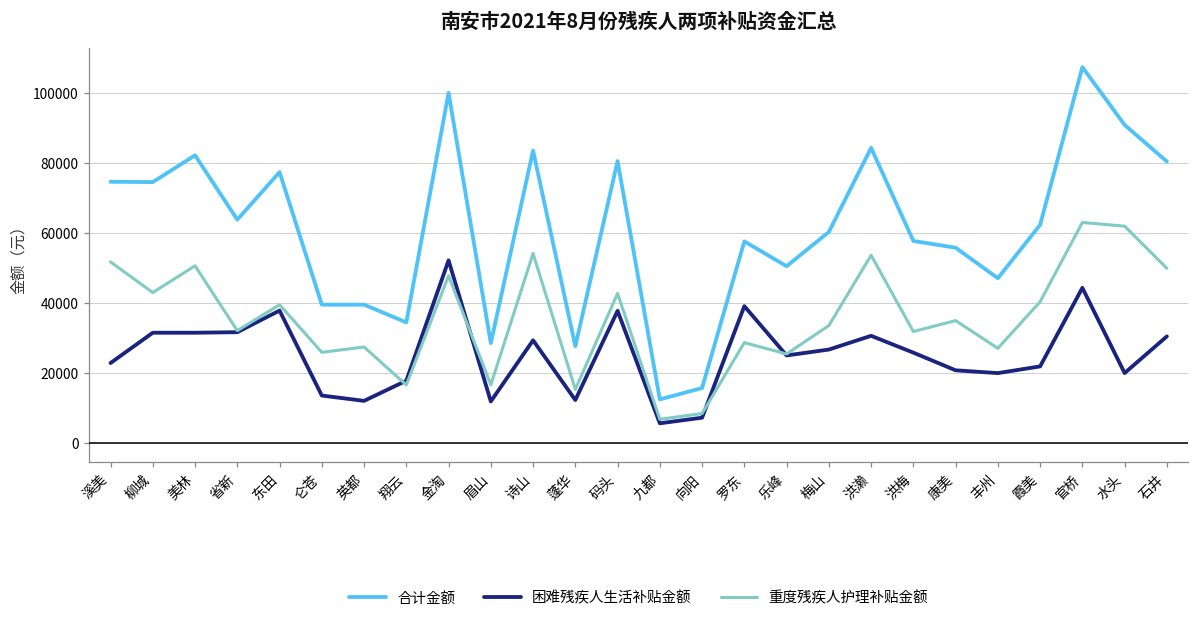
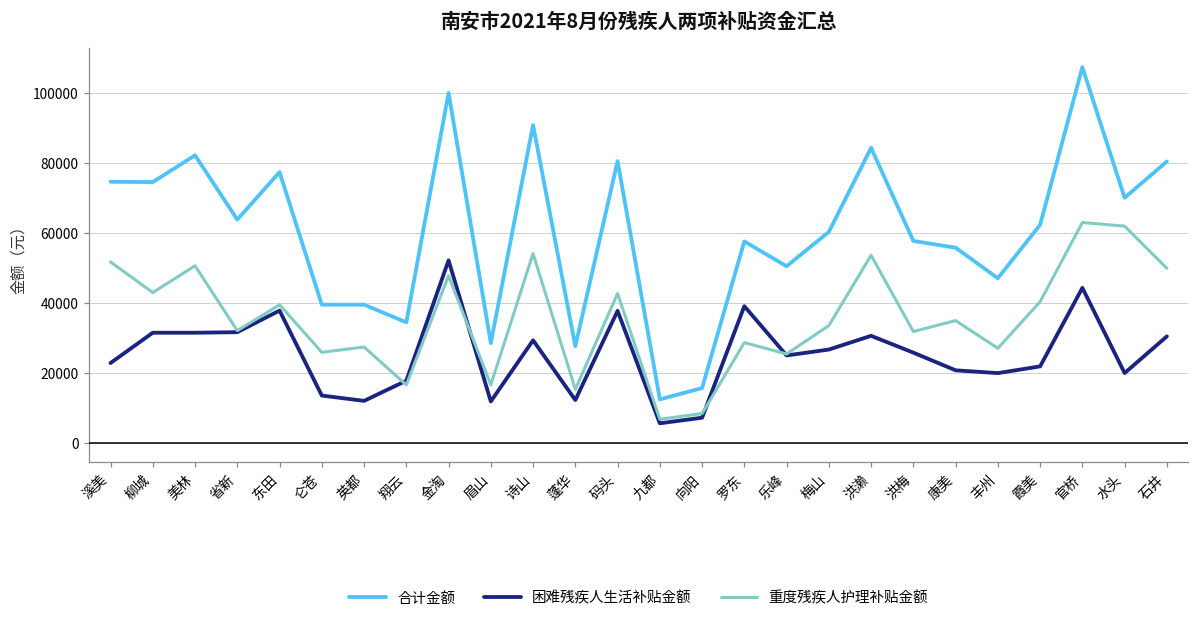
合计金额, 诗山: 83000 -> 91000
合计金额, 水头: 91000 -> 70000
